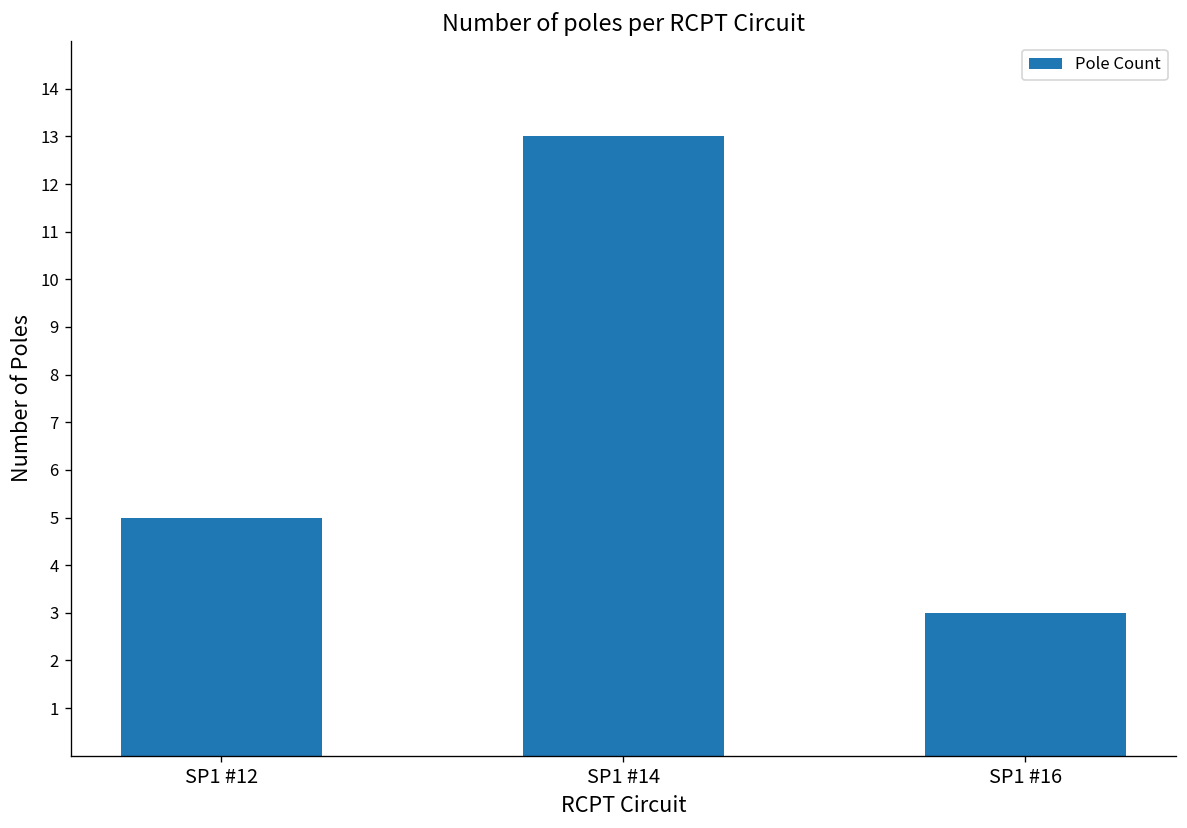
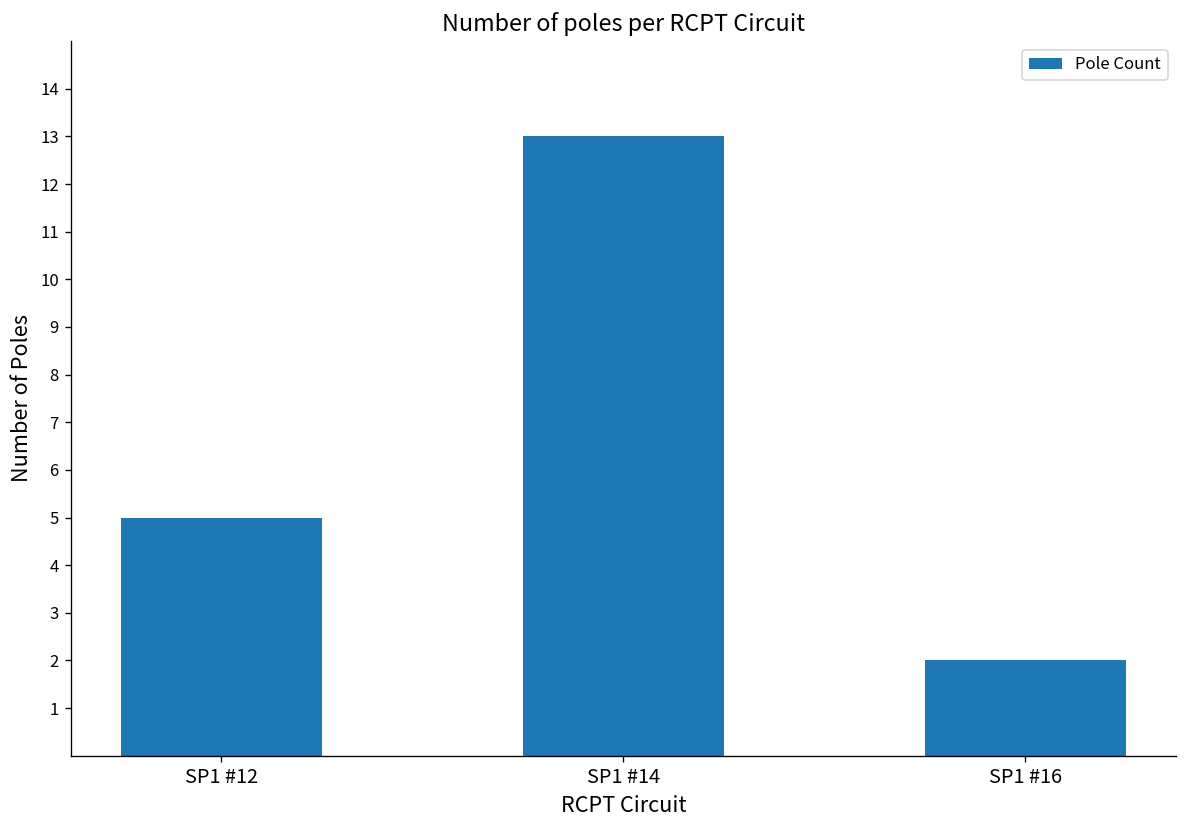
SP1 #16: 3 -> 2
